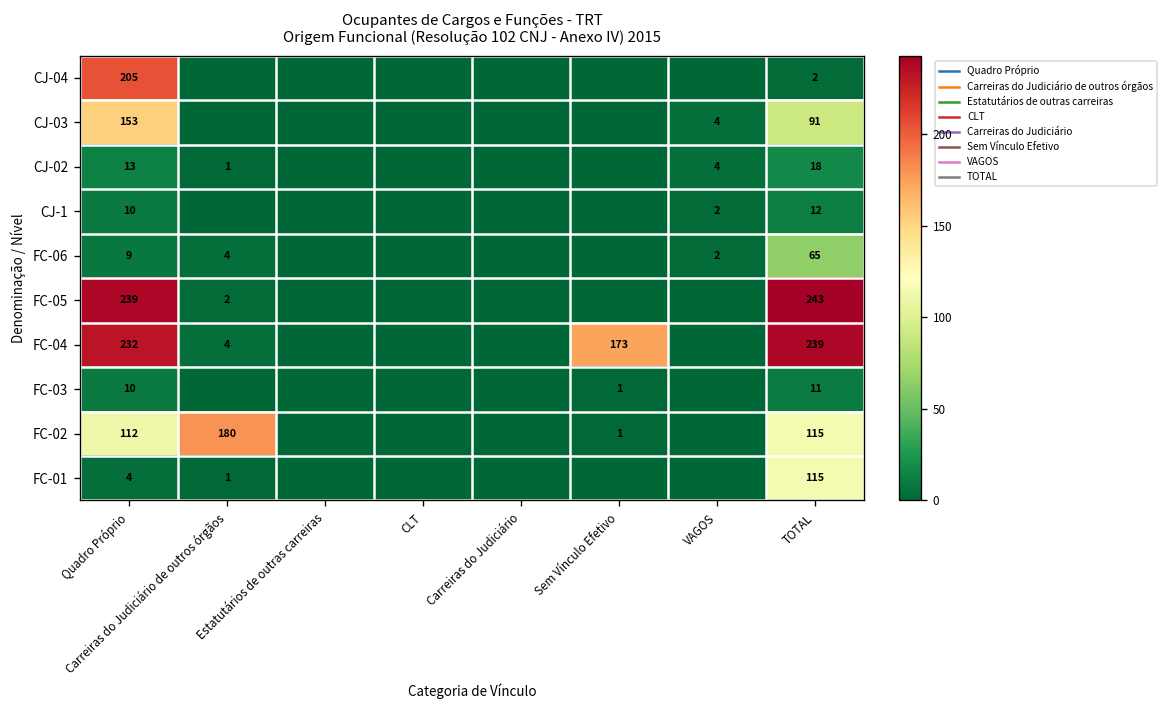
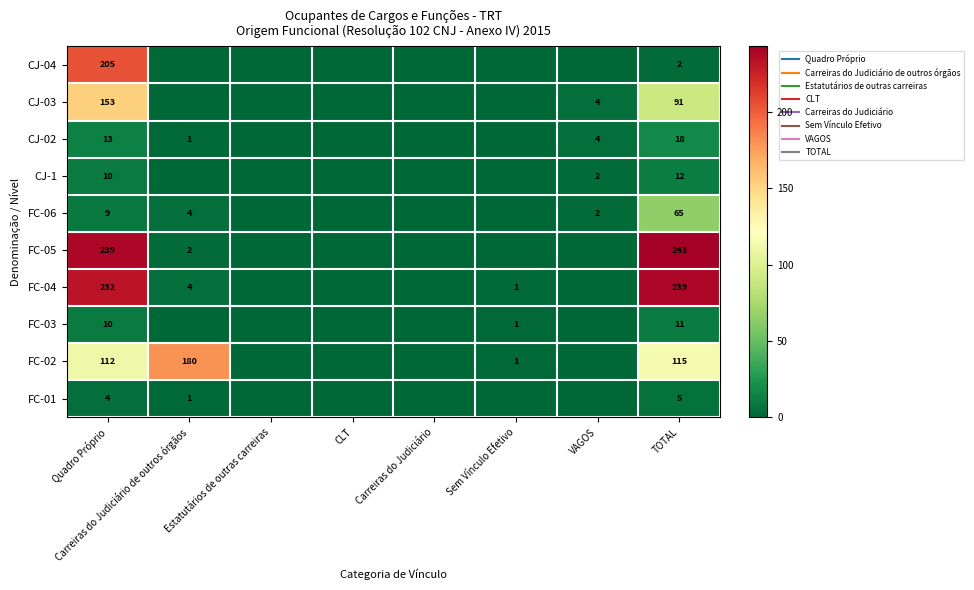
FC-04, Sem Vínculo Efetivo: 173 -> 1
FC-01, TOTAL: 115 -> 5
